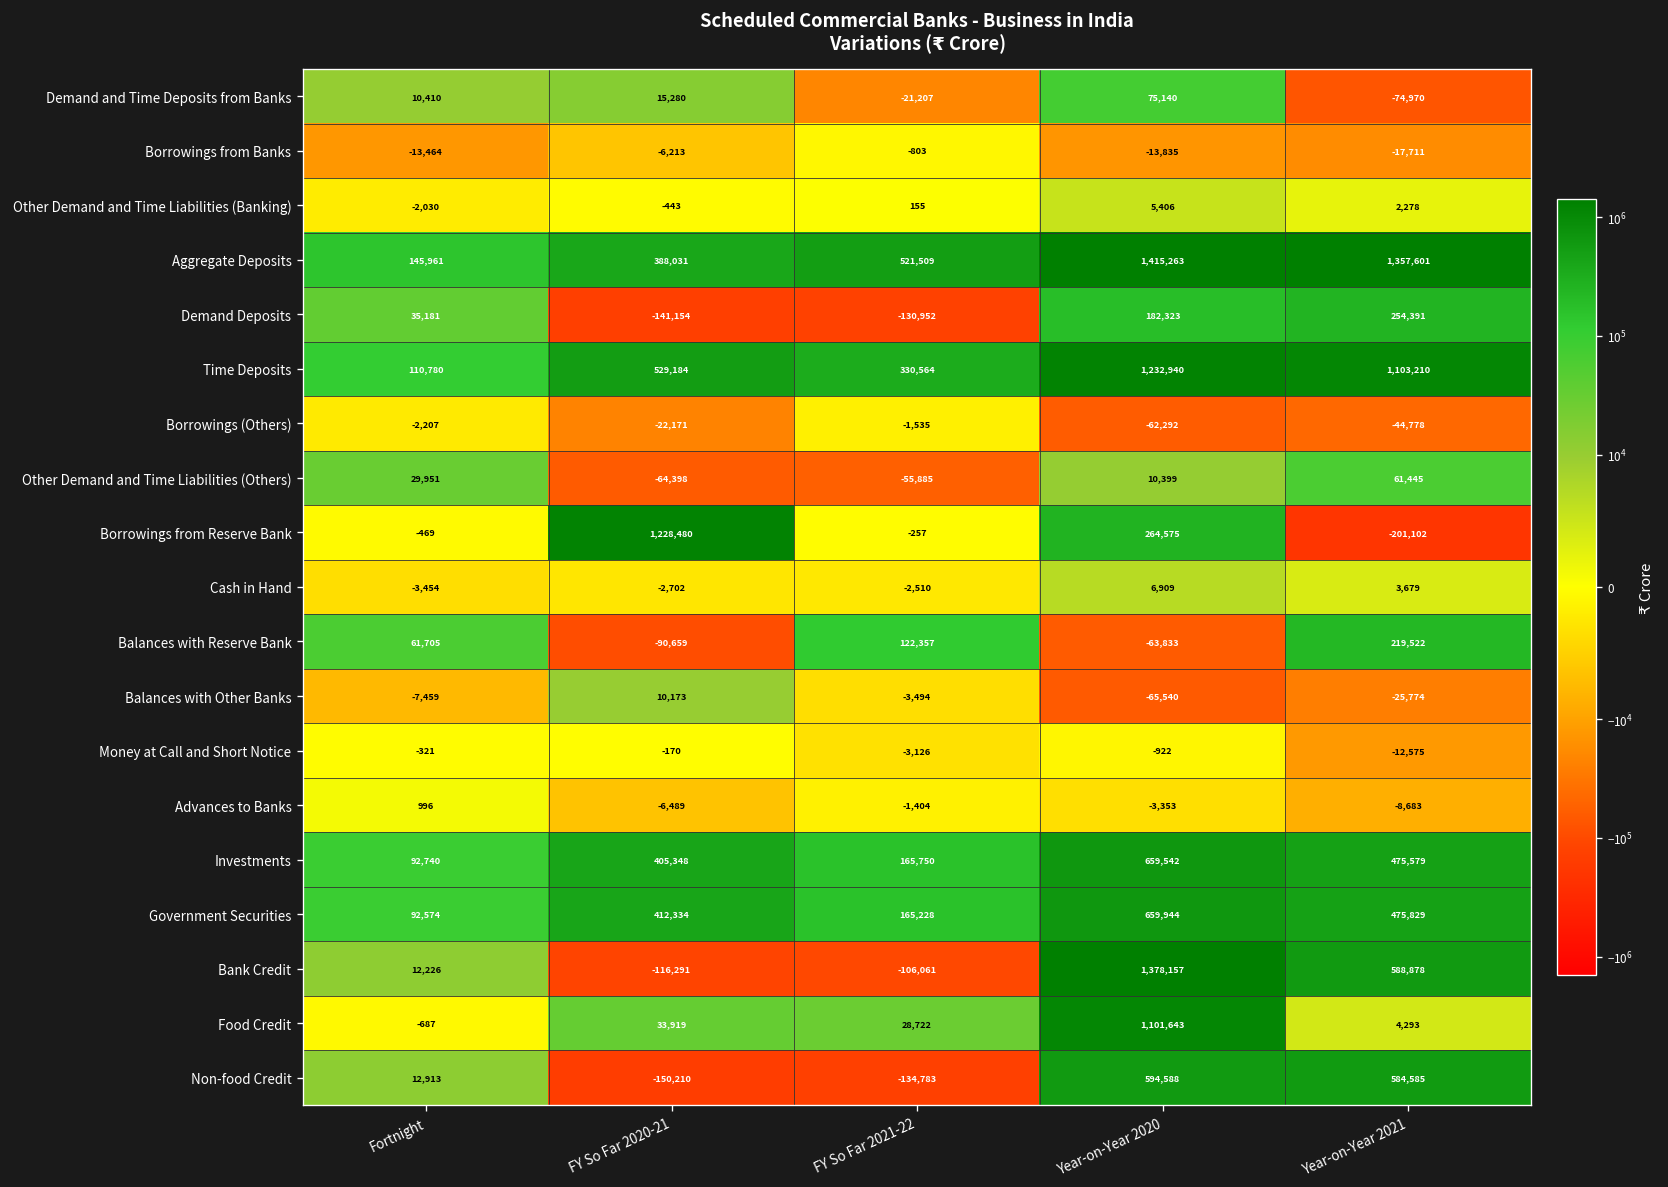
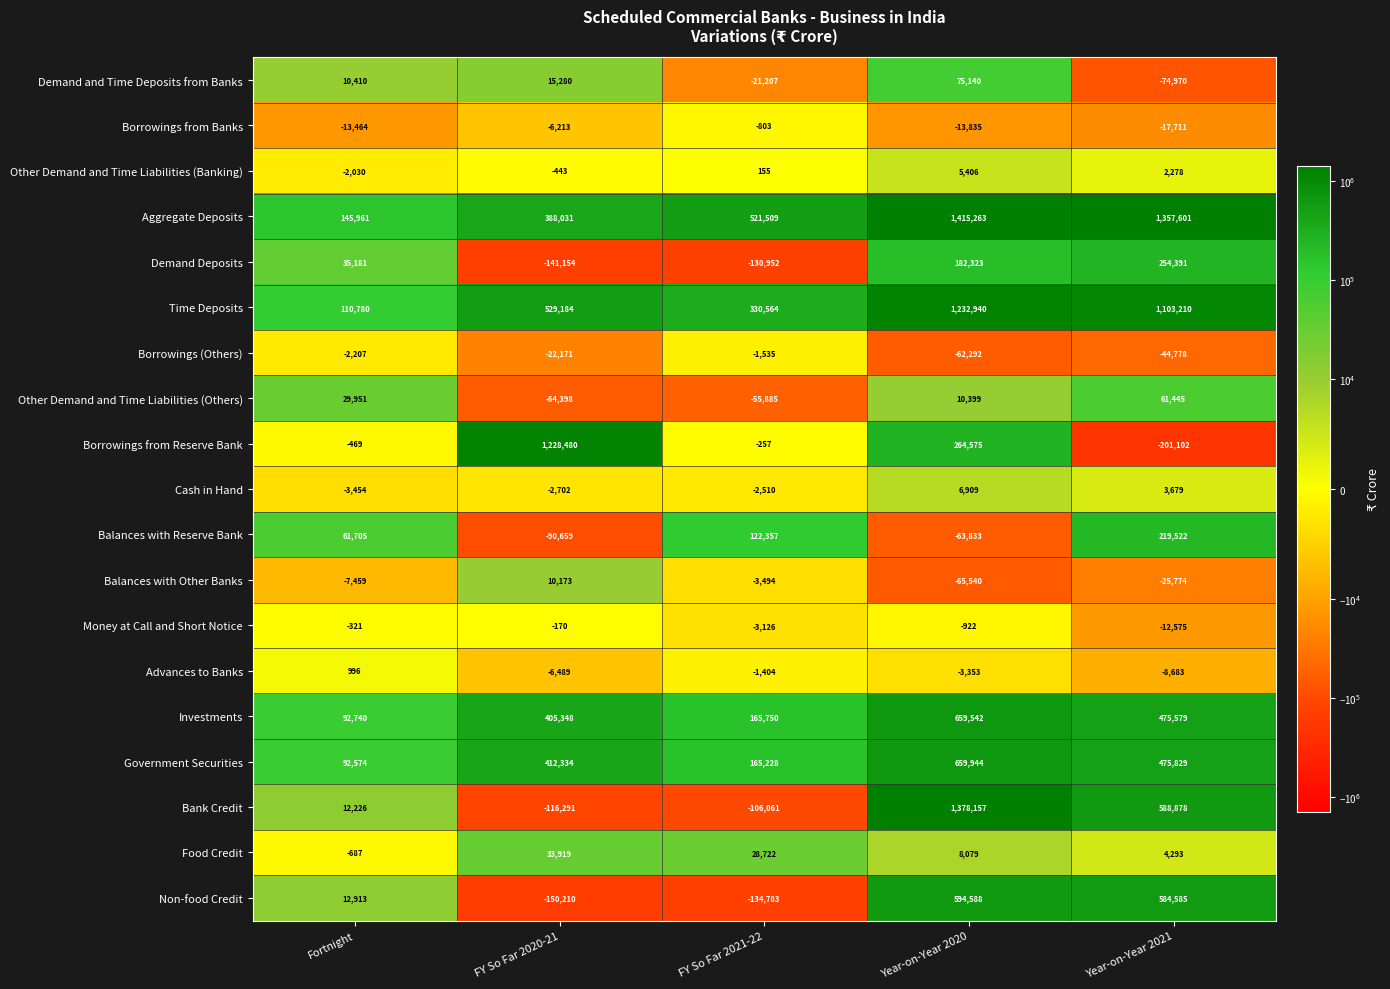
Food Credit, Year-on-Year 2020: 1,101,643 -> 8,079
